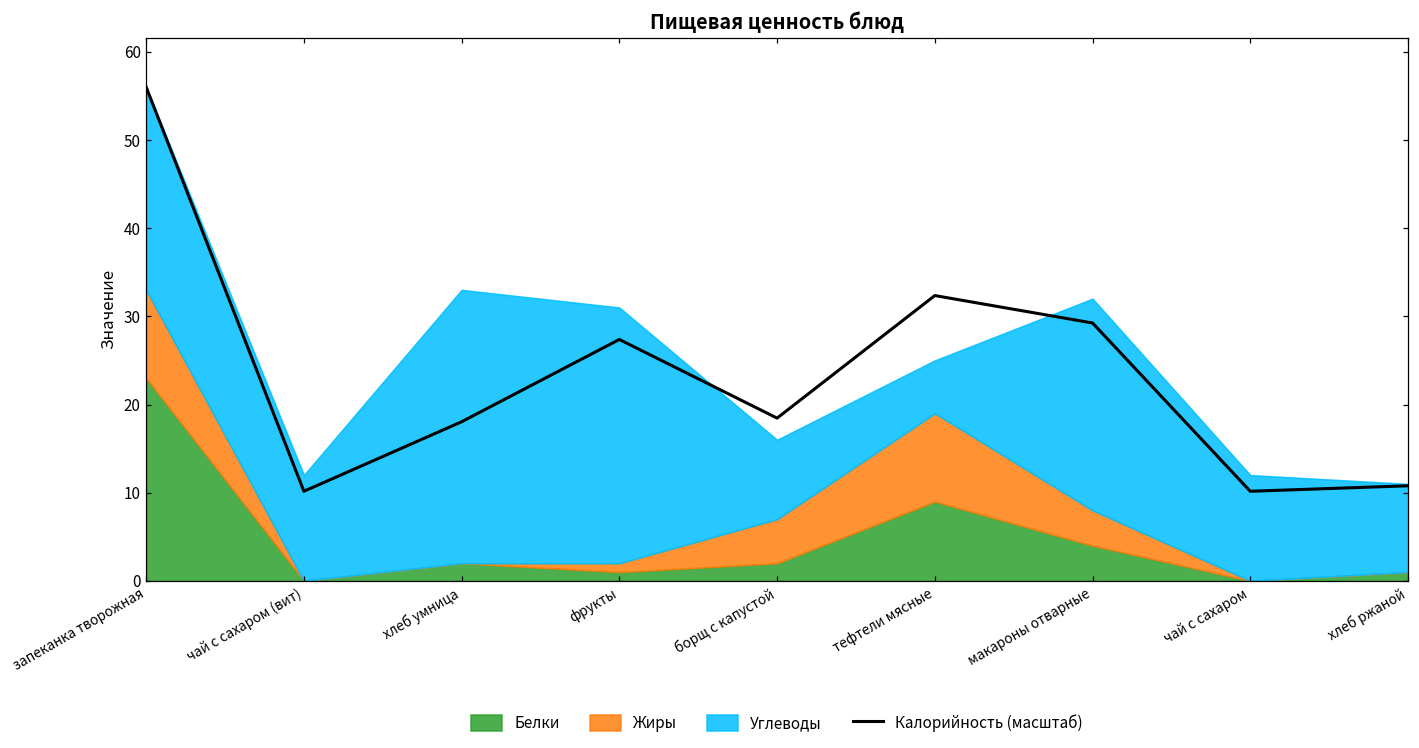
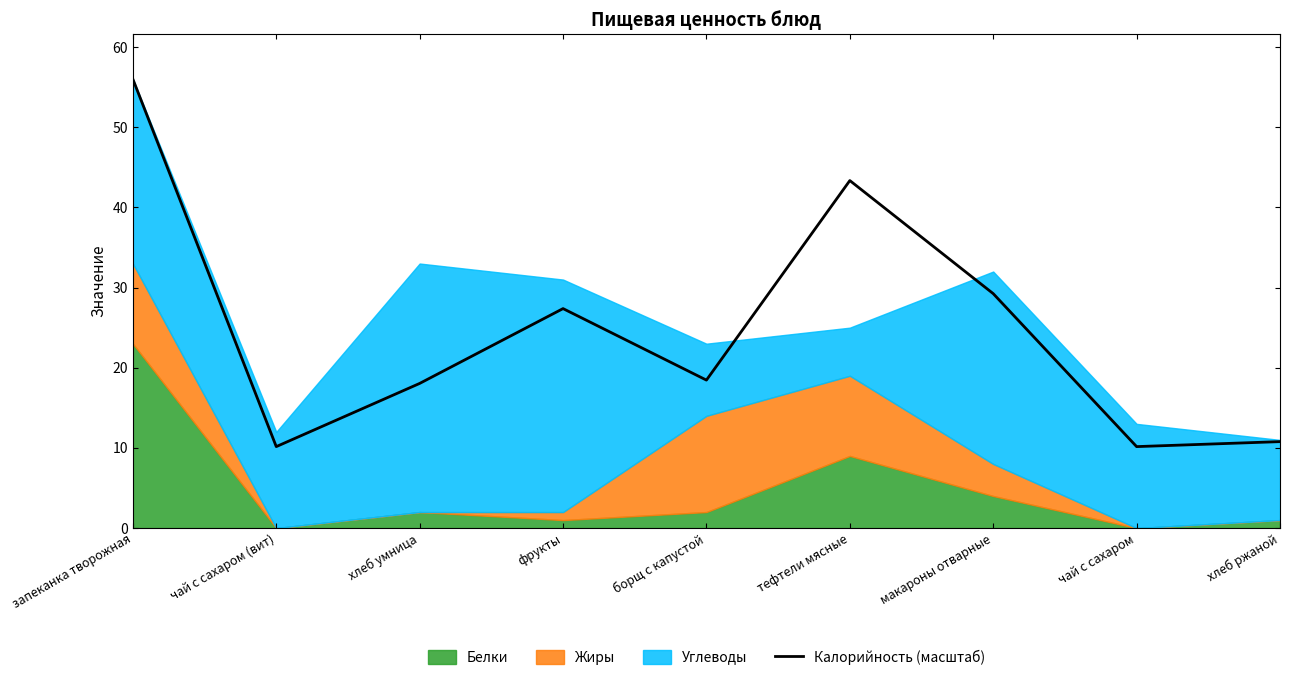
Жиры, борщ с капустой: 5 -> 12
Калорийность (масштаб), тефтели мясные: 32 -> 43
Углеводы, чай с сахаром: 12 -> 13
